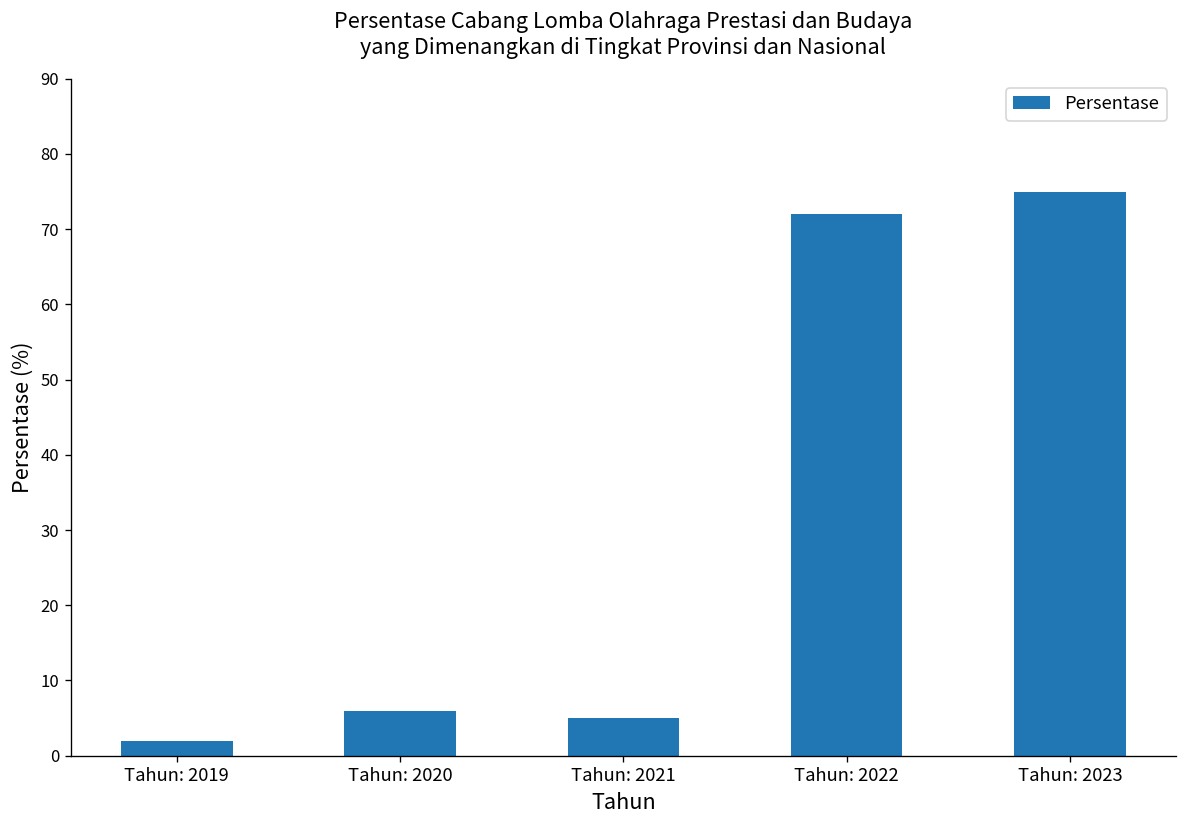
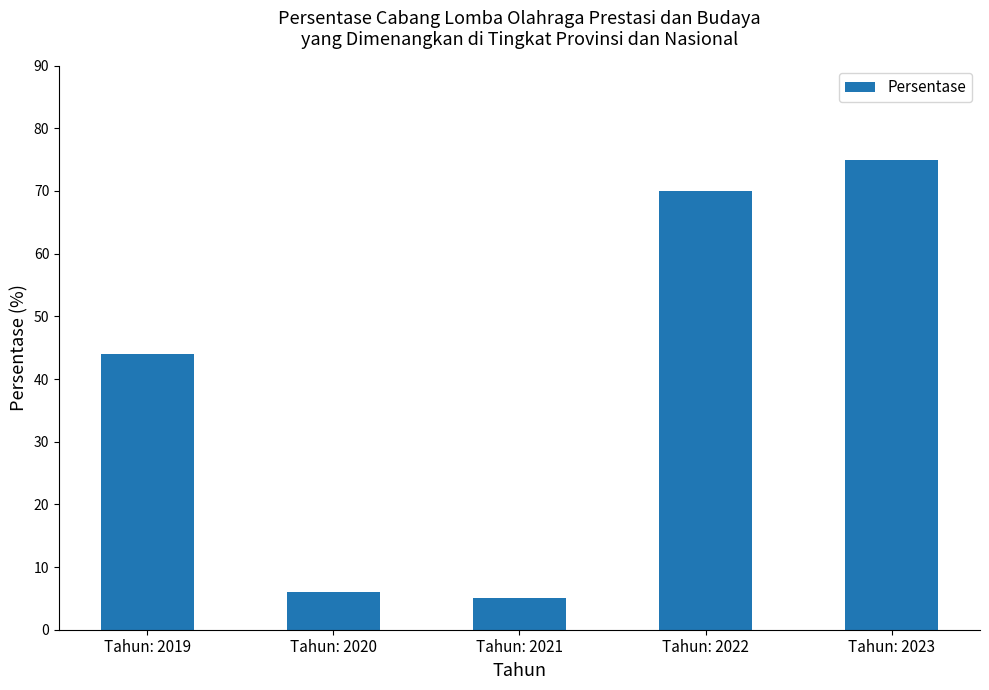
Tahun: 2019: 2 -> 44
Tahun: 2022: 72 -> 70
